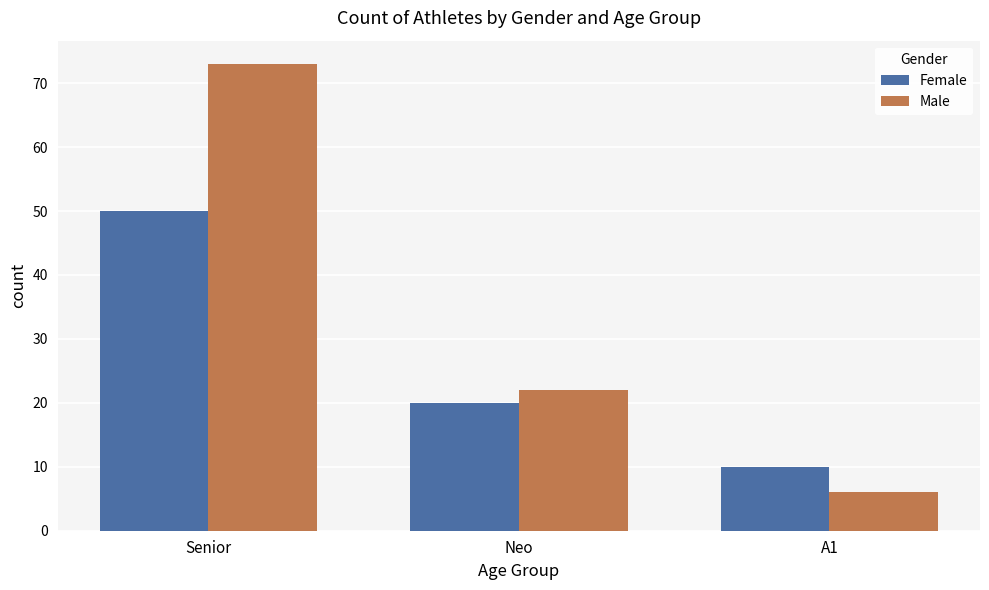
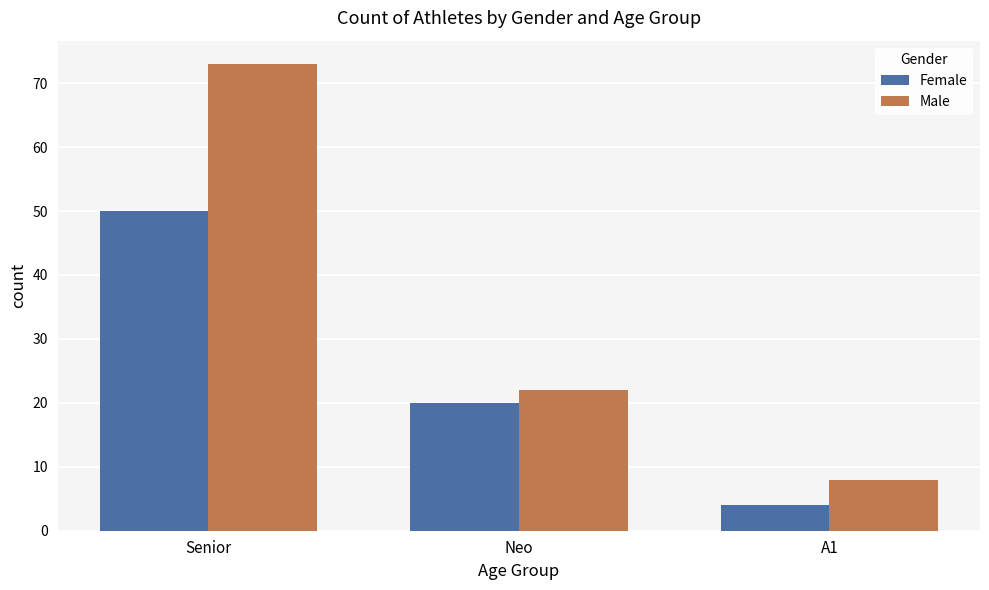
Female, A1: 10 -> 4
Male, A1: 6 -> 8
